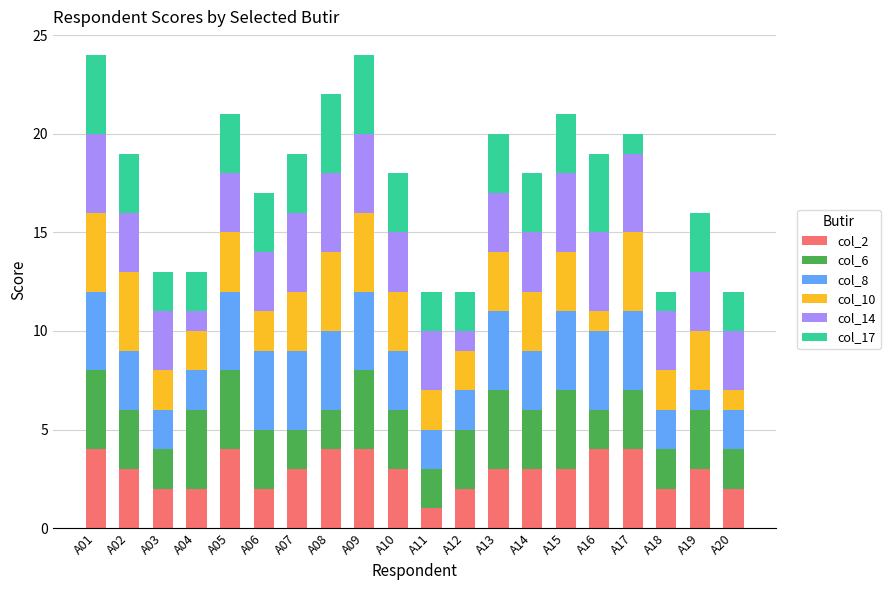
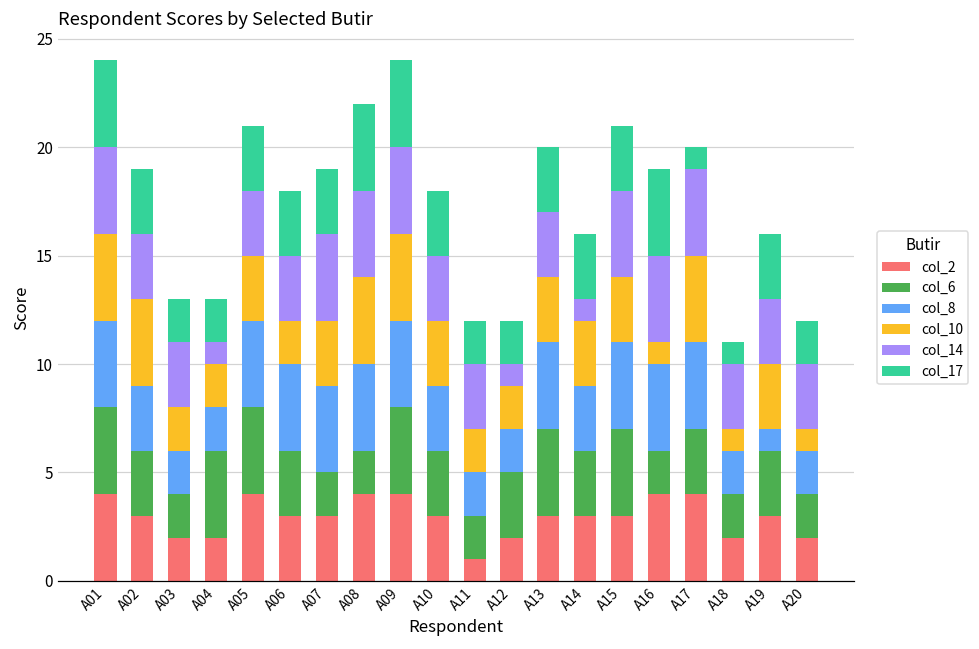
col_2, A06: 2 -> 3
col_14, A14: 3 -> 1
col_10, A18: 2 -> 1
